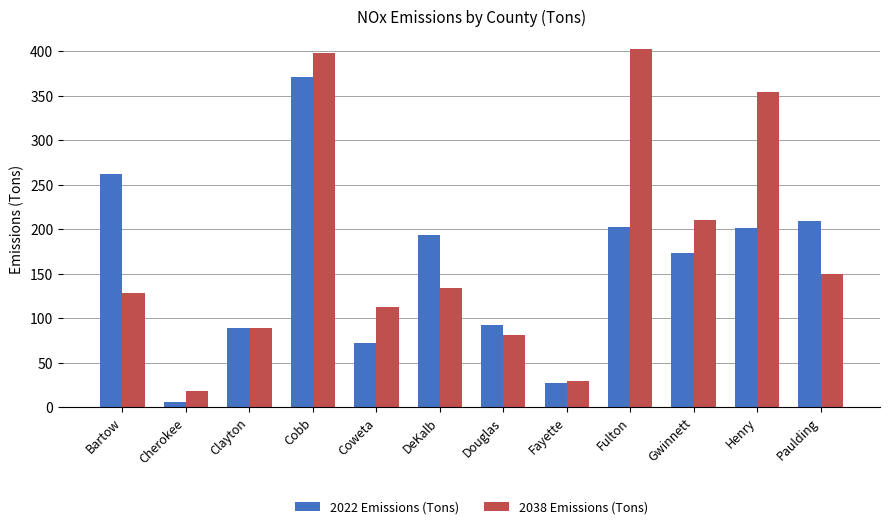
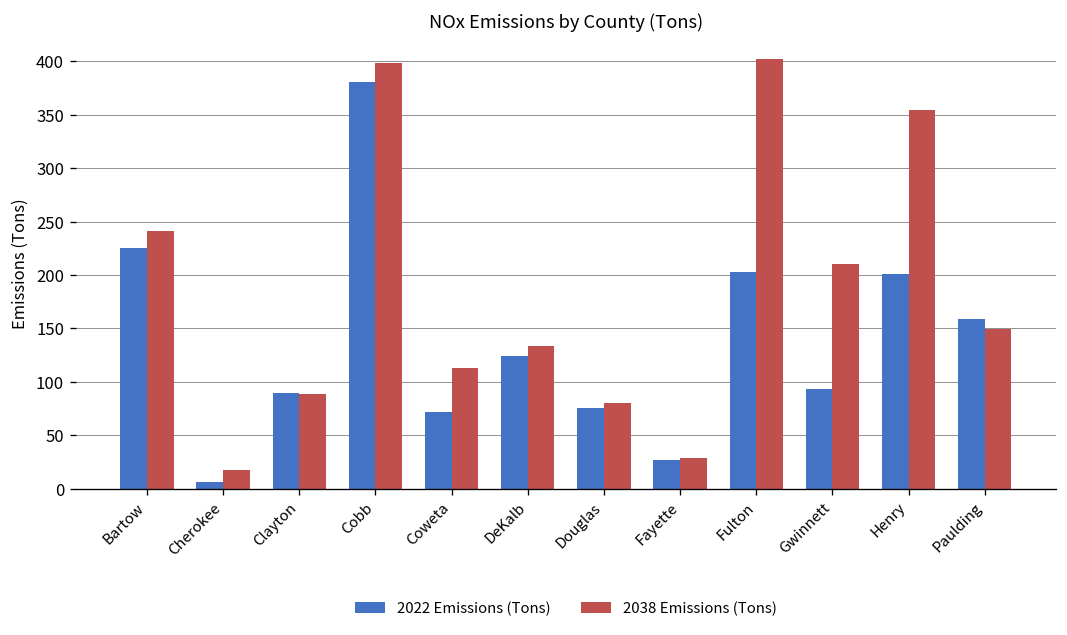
2022 Emissions (Tons), Bartow: 260 -> 220
2038 Emissions (Tons), Bartow: 130 -> 240
2022 Emissions (Tons), Cobb: 370 -> 380
2022 Emissions (Tons), DeKalb: 190 -> 120
2022 Emissions (Tons), Douglas: 90 -> 80
2022 Emissions (Tons), Gwinnett: 170 -> 90
2022 Emissions (Tons), Paulding: 210 -> 160
